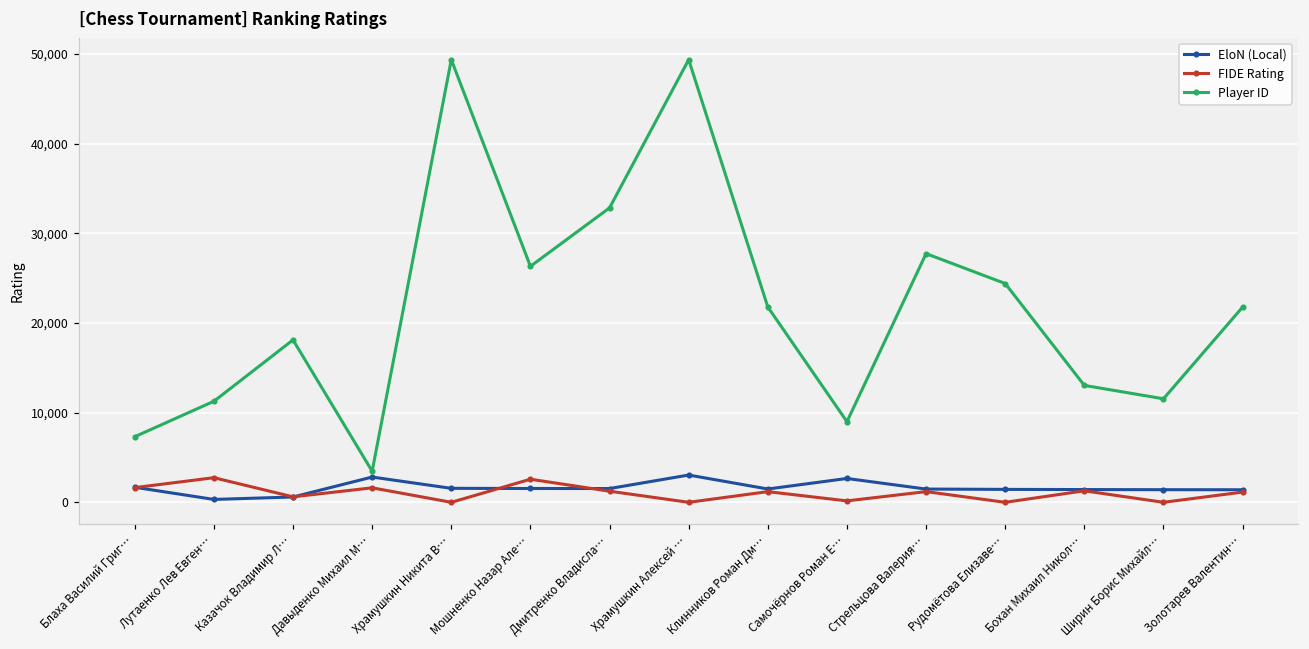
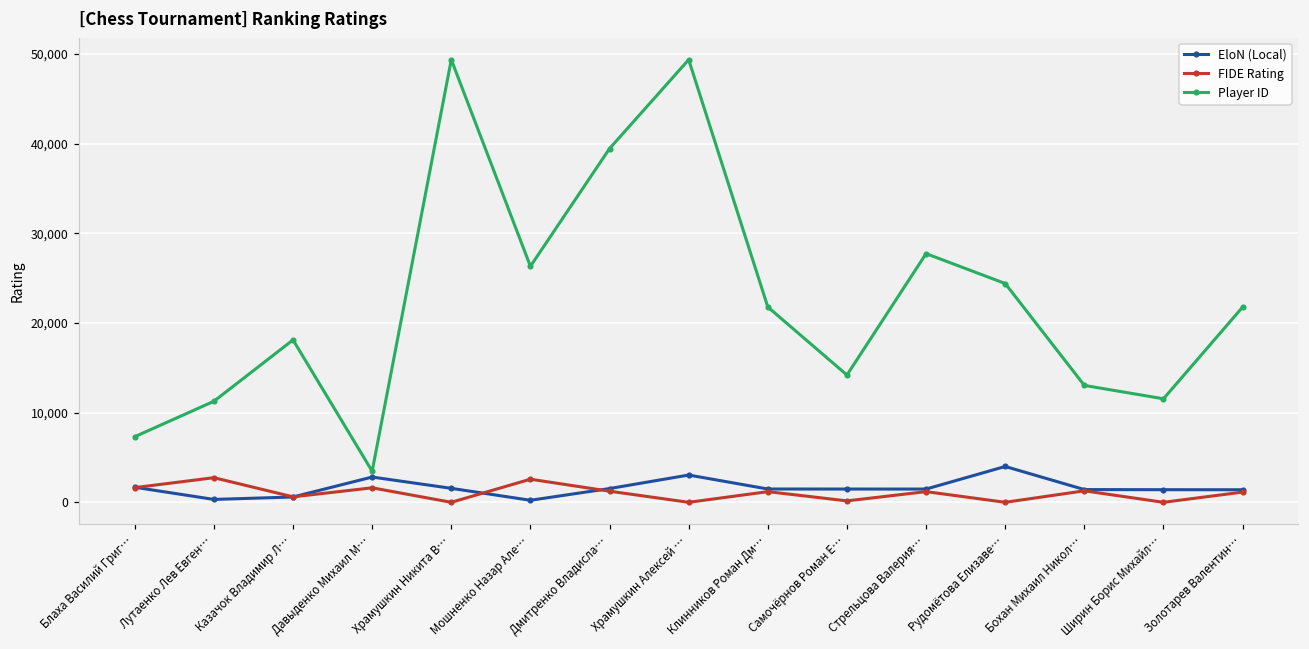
EloN (Local), Мошненко Назар Але…: 2,000 -> 0
Player ID, Дмитренко Владисла…: 33,000 -> 39,000
EloN (Local), Самочёрнов Роман Е…: 3,000 -> 1,000
Player ID, Самочёрнов Роман Е…: 9,000 -> 14,000
EloN (Local), Рудомётова Елизаве…: 1,000 -> 4,000
